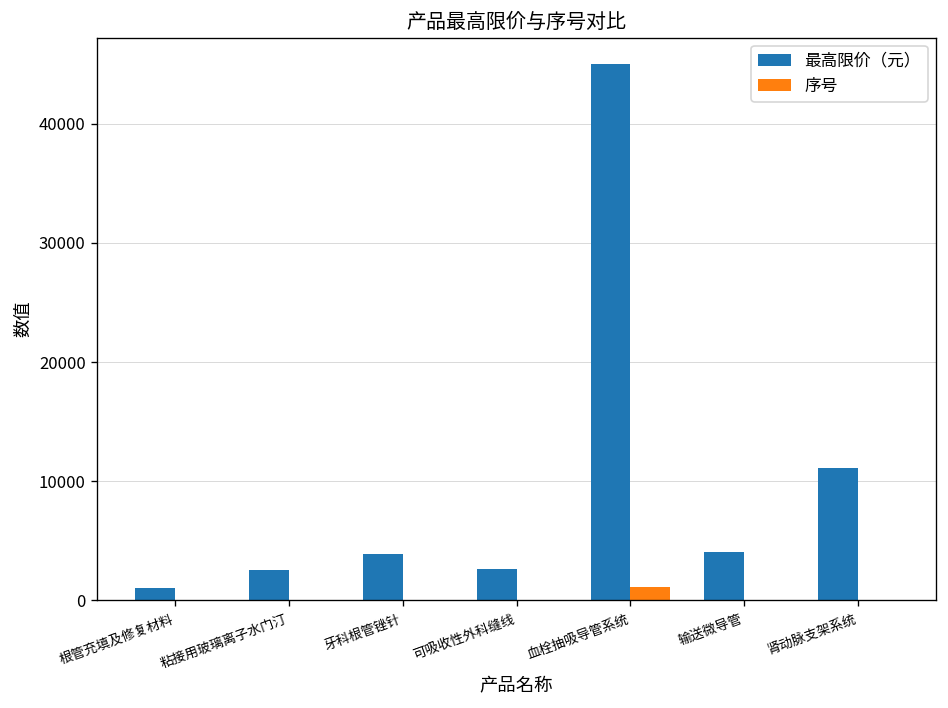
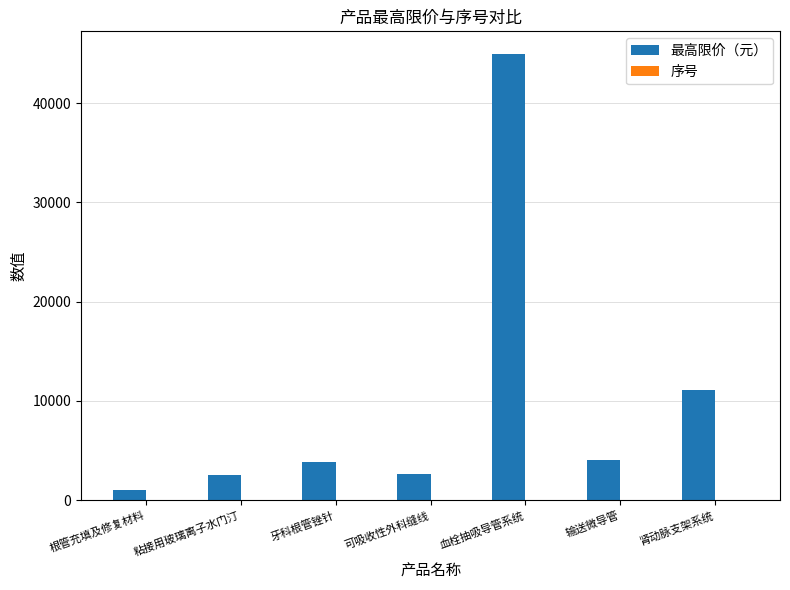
序号, 血栓抽吸导管系统: 1000 -> 0
